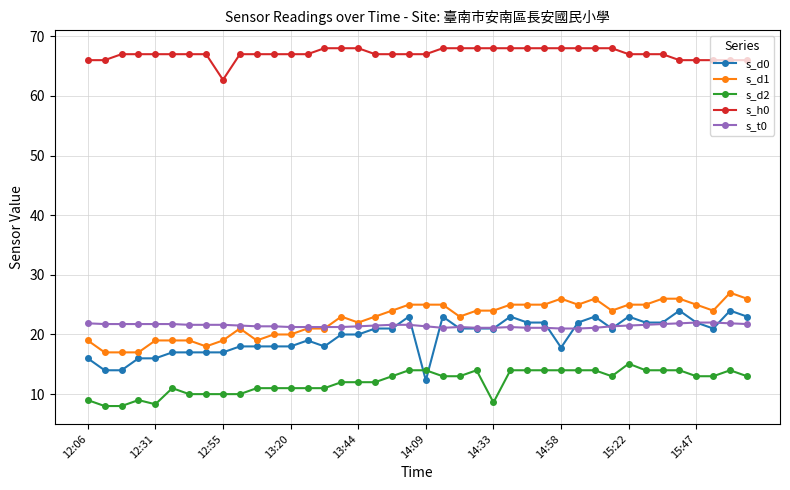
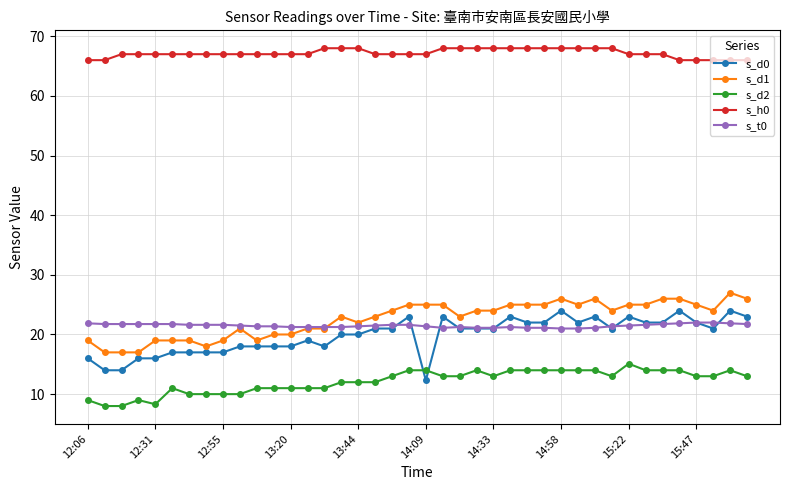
s_h0, 12:55: 63 -> 67
s_d2, 14:33: 9 -> 13
s_d0, 14:58: 18 -> 24
